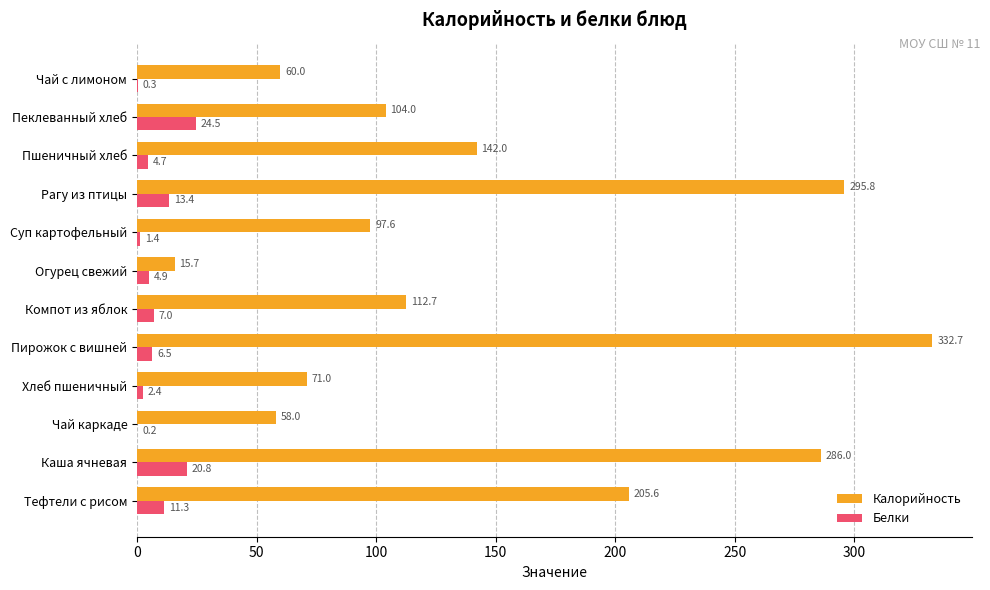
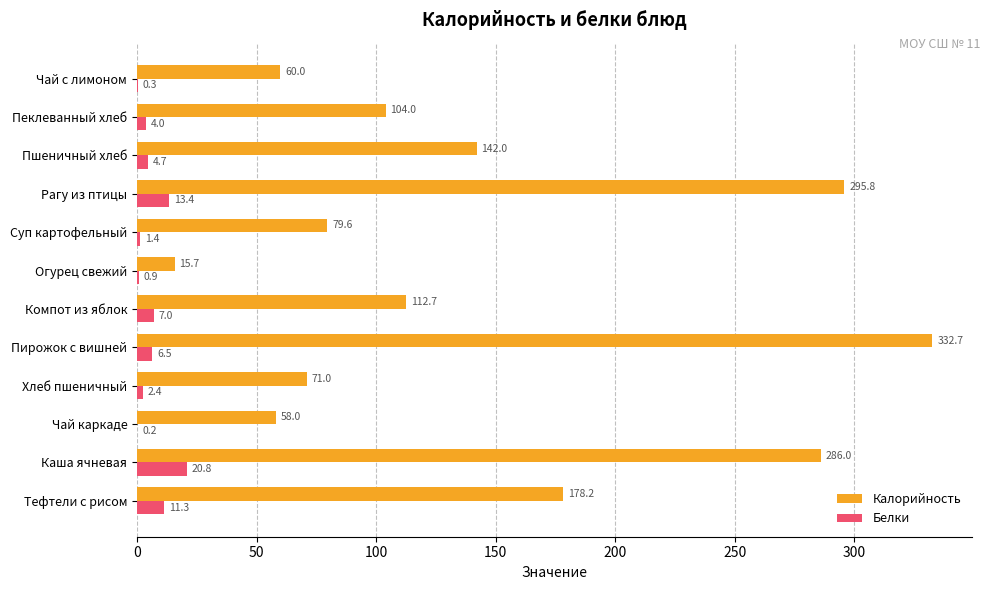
Белки, Пеклеванный хлеб: 24.5 -> 4.0
Калорийность, Суп картофельный: 97.6 -> 79.6
Белки, Огурец свежий: 4.9 -> 0.9
Калорийность, Тефтели с рисом: 205.6 -> 178.2
